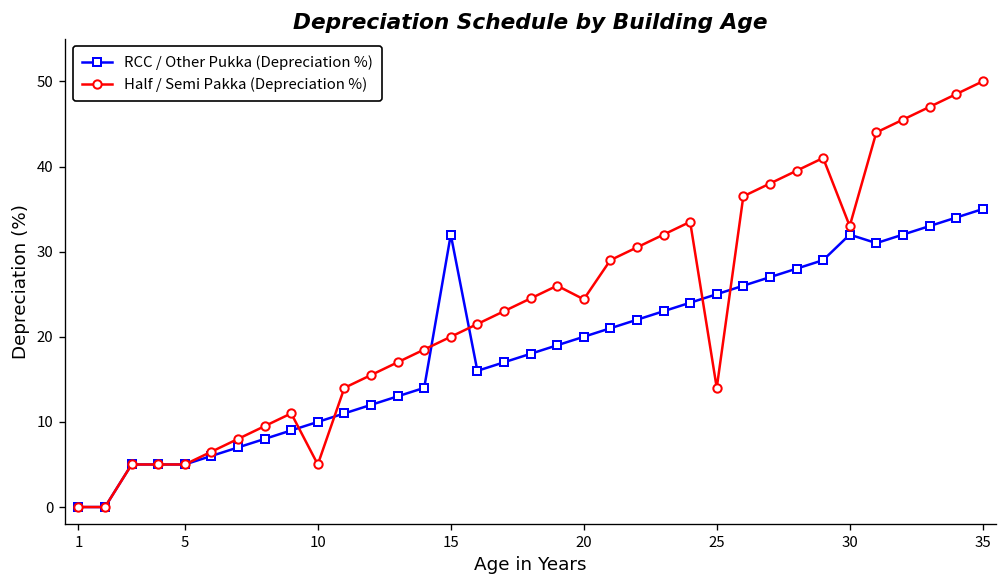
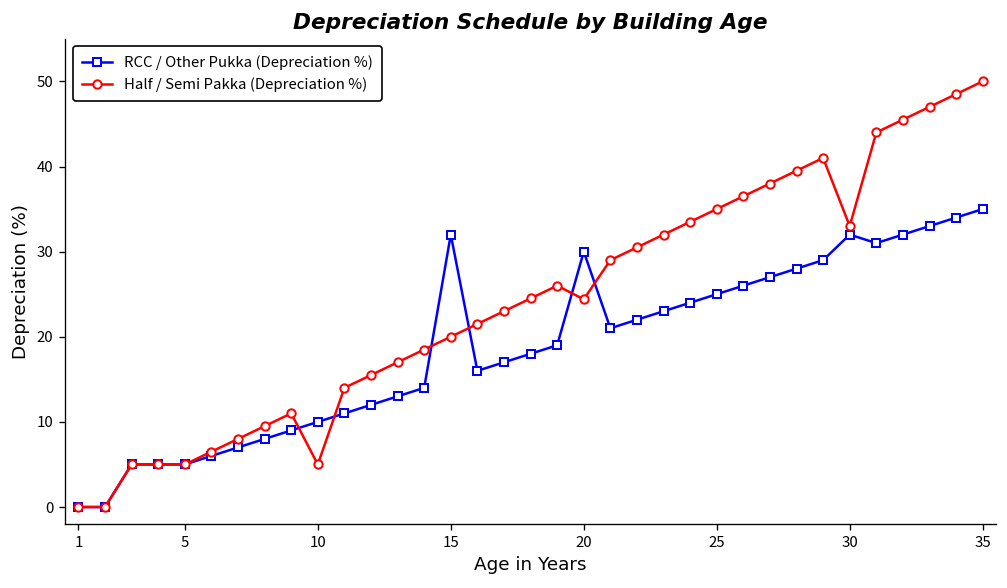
RCC / Other Pukka (Depreciation %), 20: 20 -> 30
Half / Semi Pakka (Depreciation %), 25: 14 -> 35
